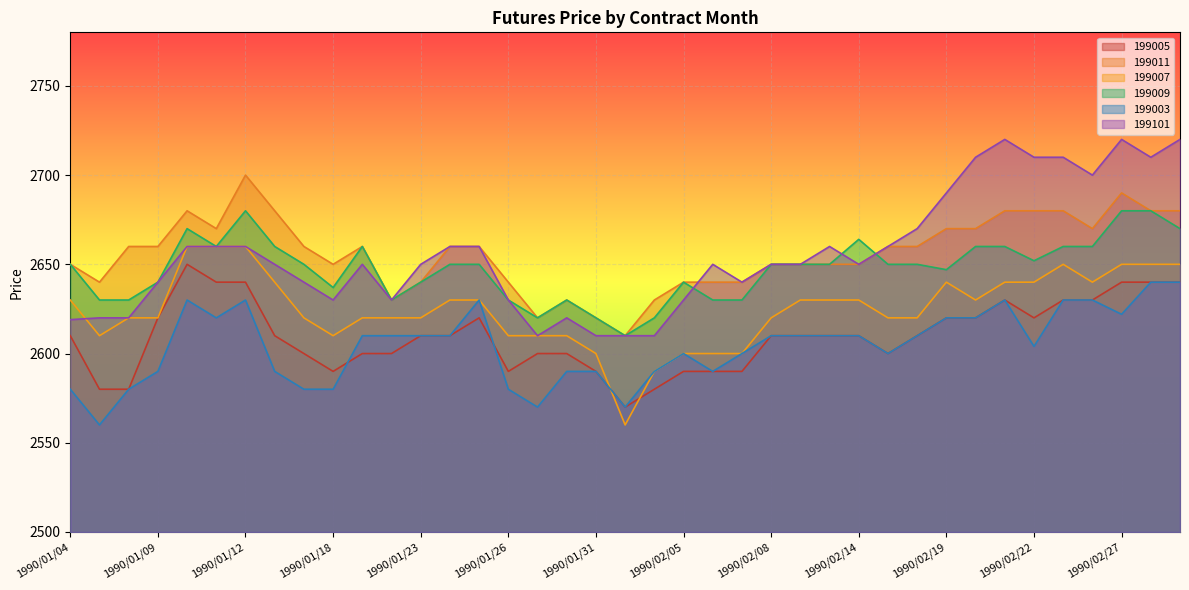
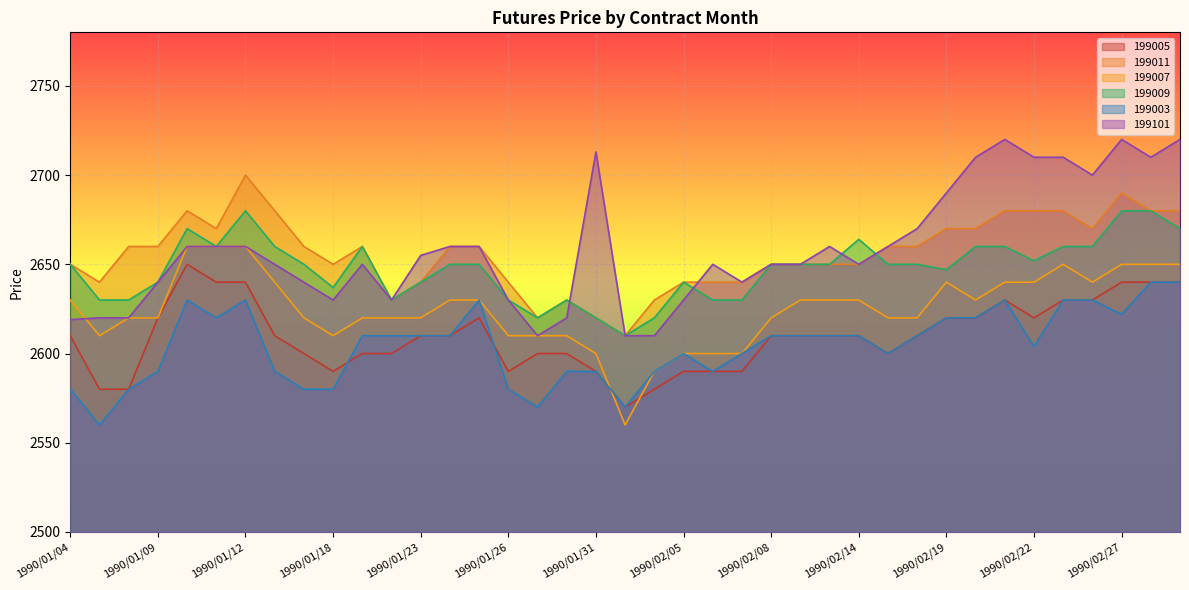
199101, 1990/01/23: 2650 -> 2655
199101, 1990/01/31: 2610 -> 2713
